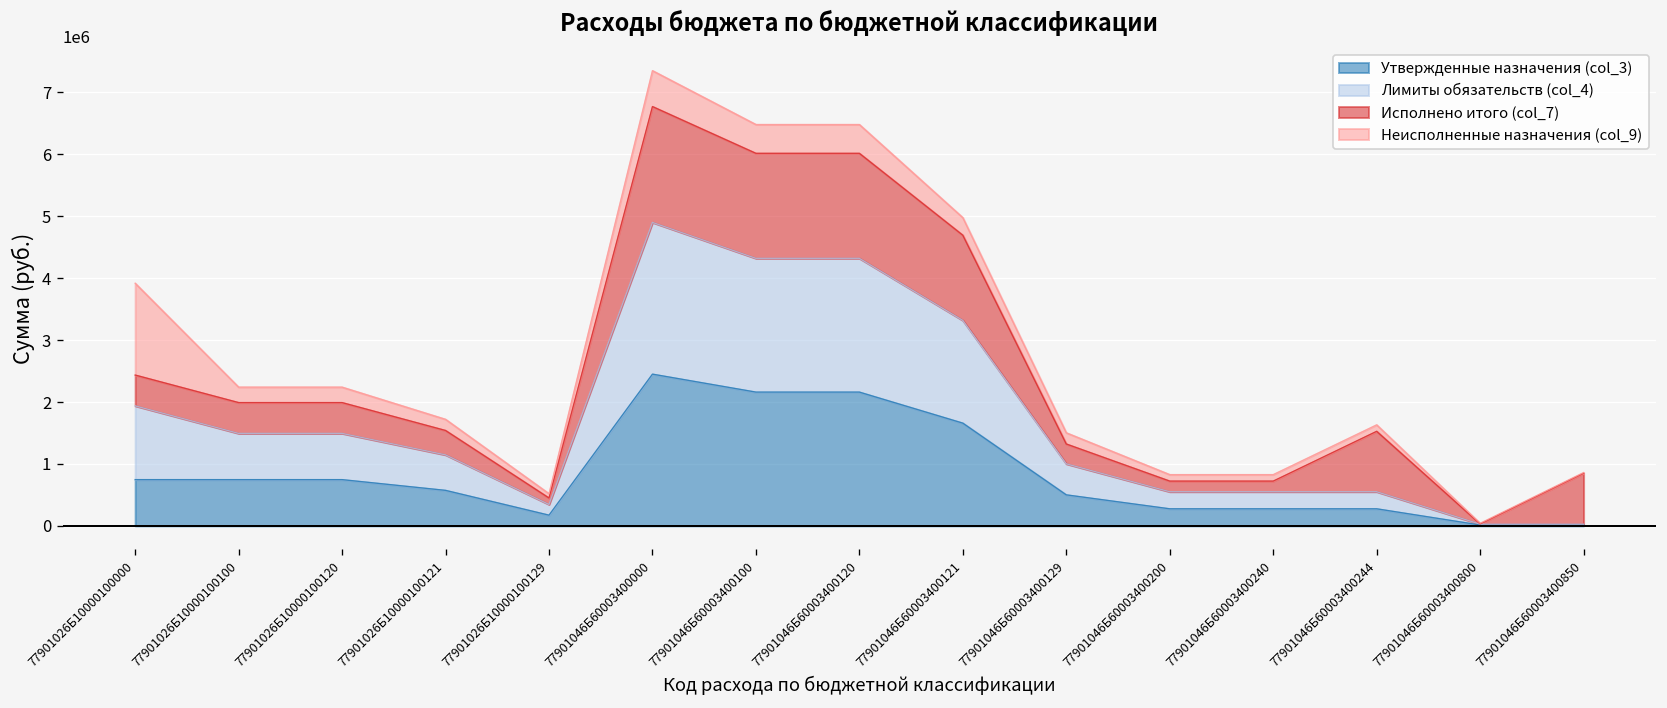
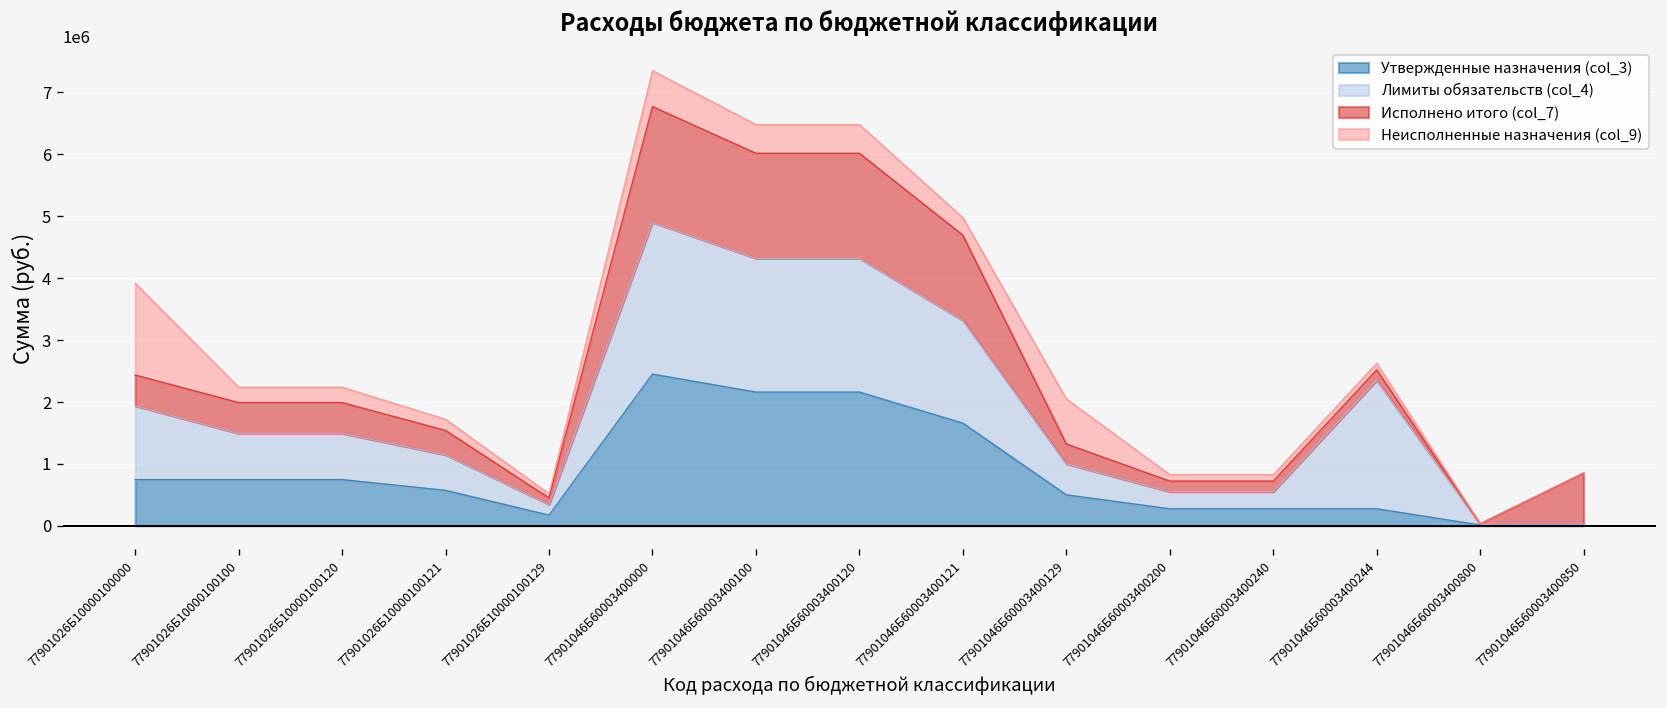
Неисполненные назначения (col_9), 77901046Б60003400129: 200000 -> 700000
Лимиты обязательств (col_4), 77901046Б60003400244: 300000 -> 2100000
Исполнено итого (col_7), 77901046Б60003400244: 1000000 -> 200000
